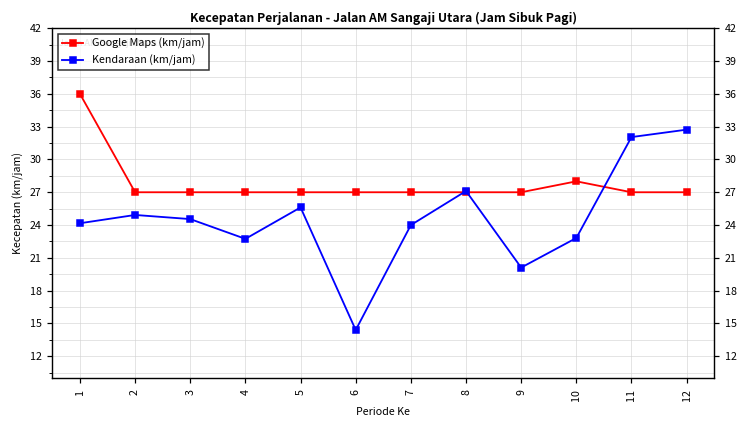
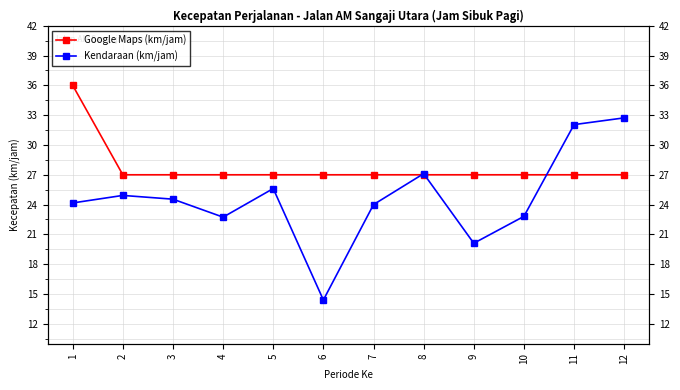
Google Maps (km/jam), 10: 28 -> 27
